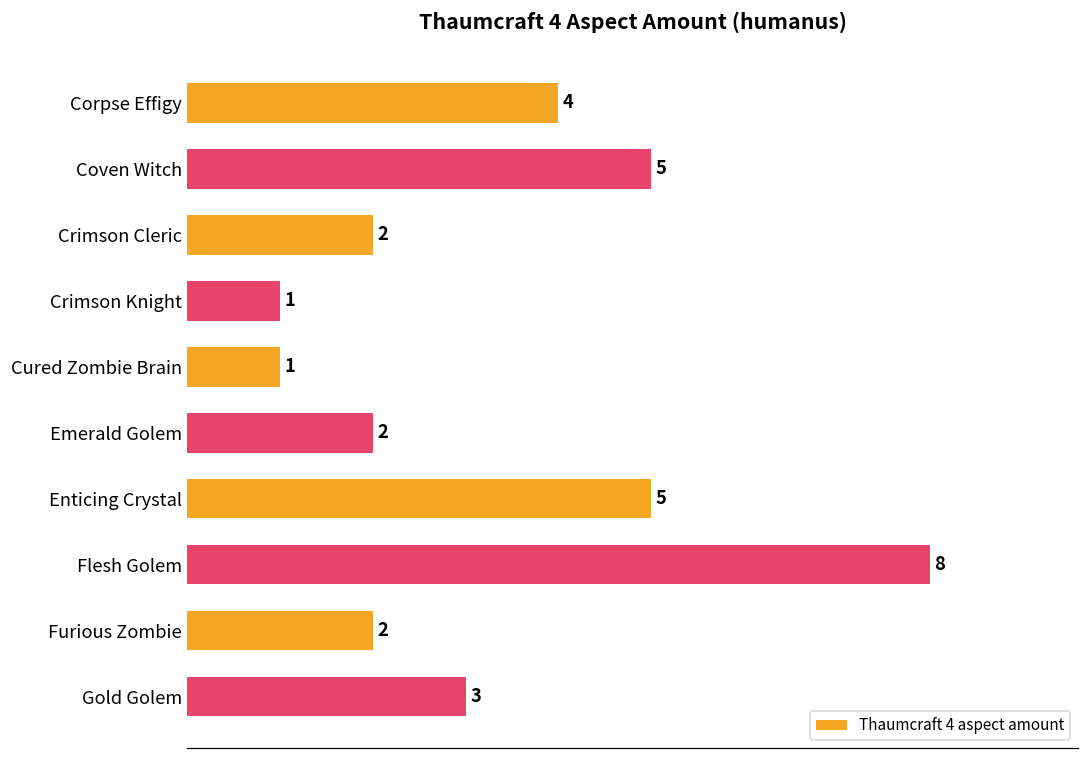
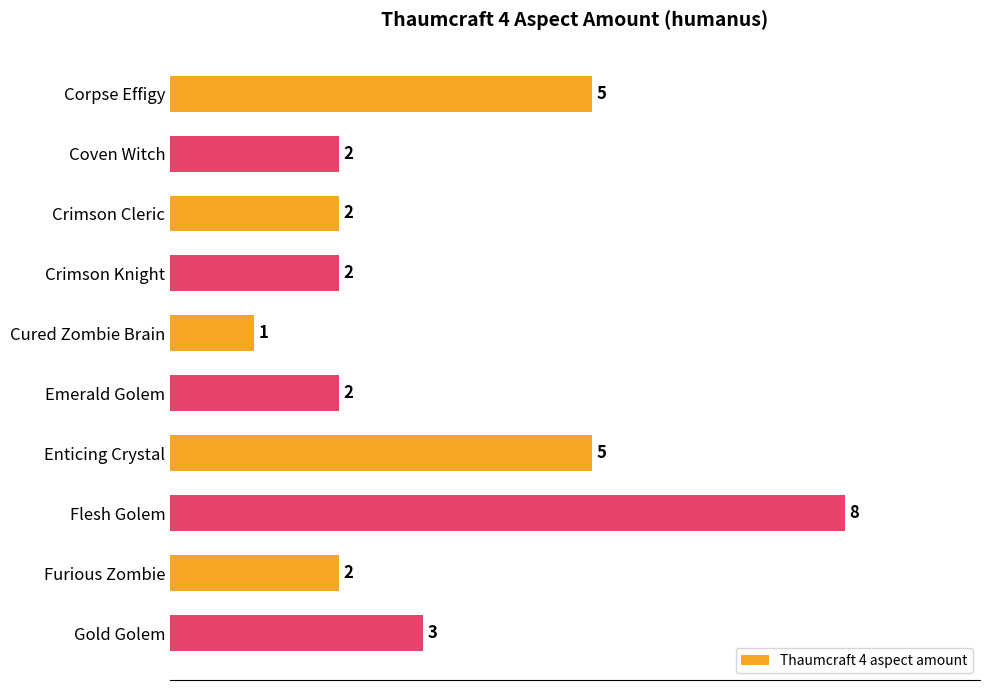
Corpse Effigy: 4 -> 5
Coven Witch: 5 -> 2
Crimson Knight: 1 -> 2
